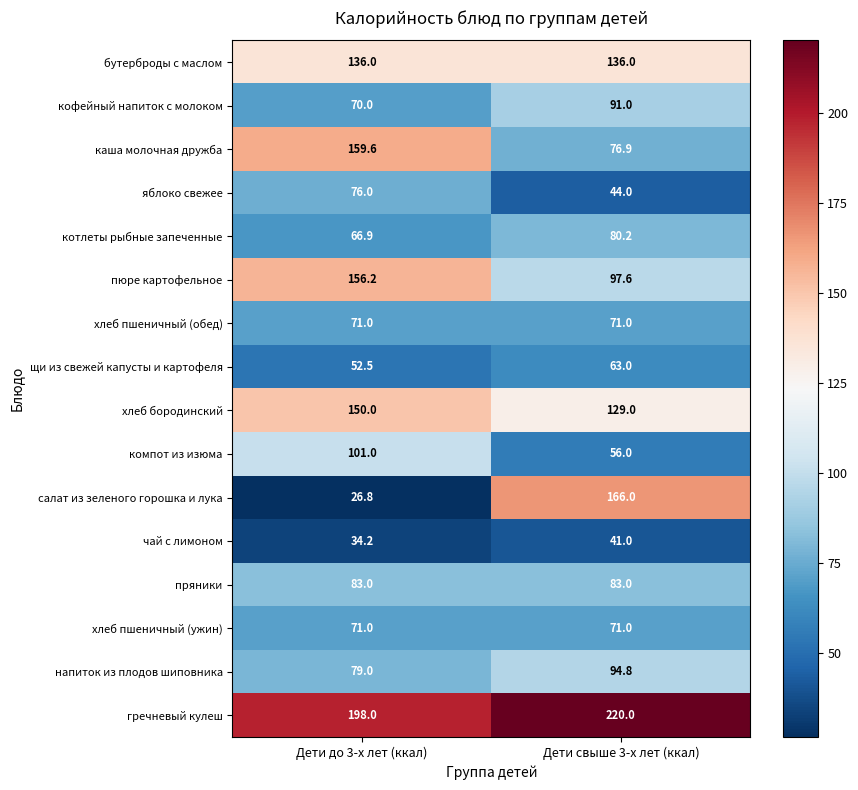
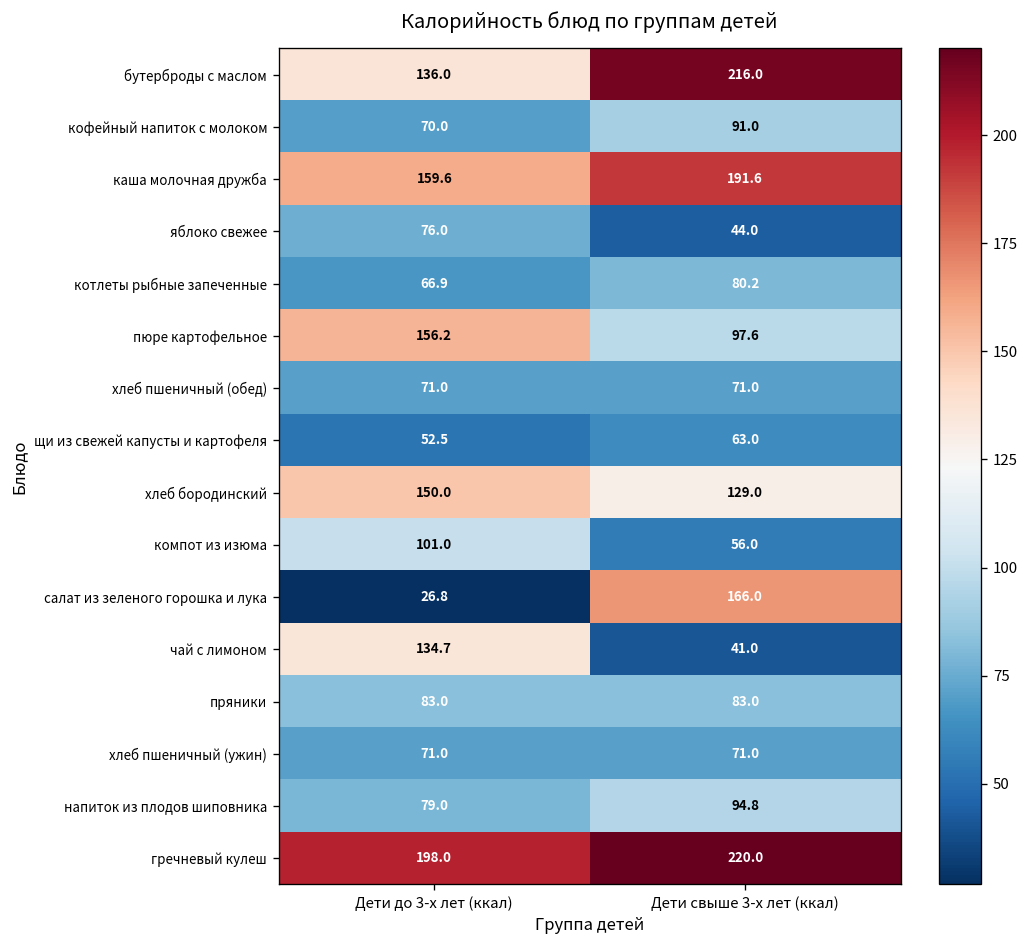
бутерброды с маслом, Дети свыше 3-х лет (ккал): 136.0 -> 216.0
каша молочная дружба, Дети свыше 3-х лет (ккал): 76.9 -> 191.6
чай с лимоном, Дети до 3-х лет (ккал): 34.2 -> 134.7
